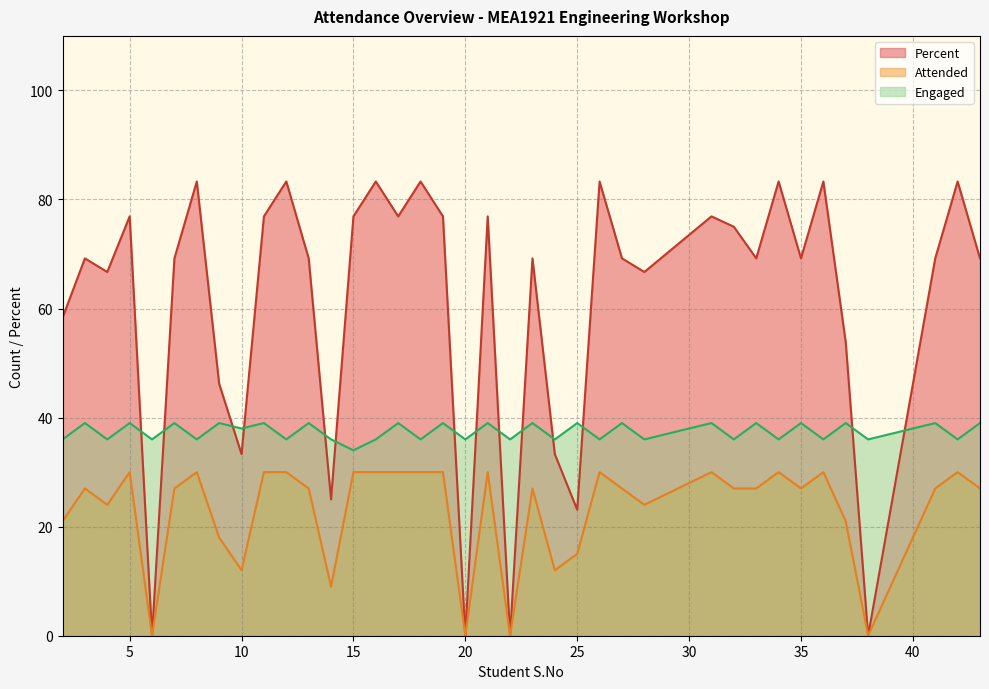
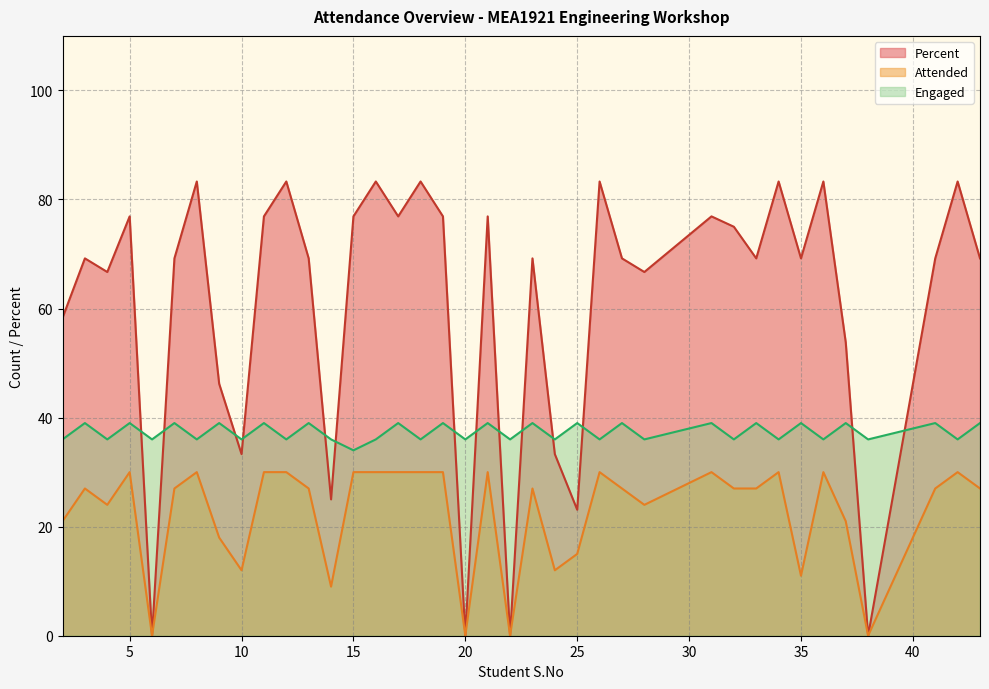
Engaged, 10: 38 -> 36
Attended, 35: 27 -> 11
